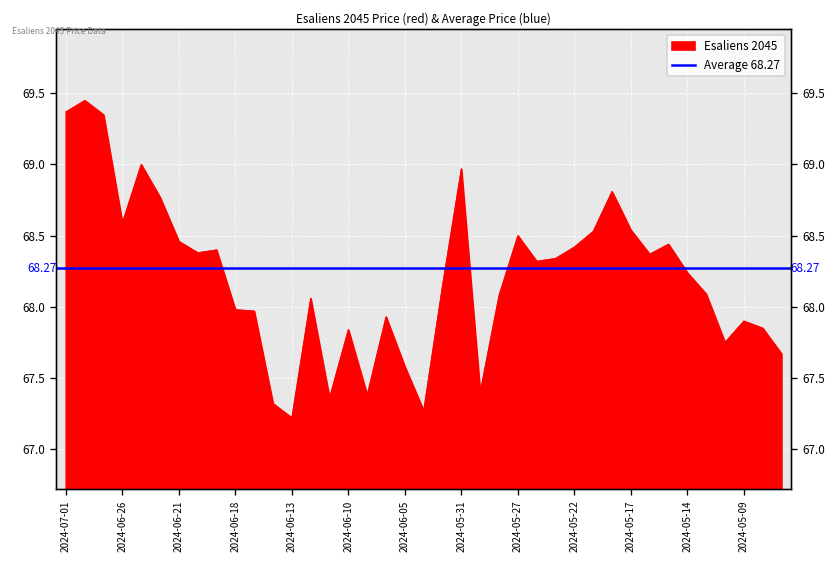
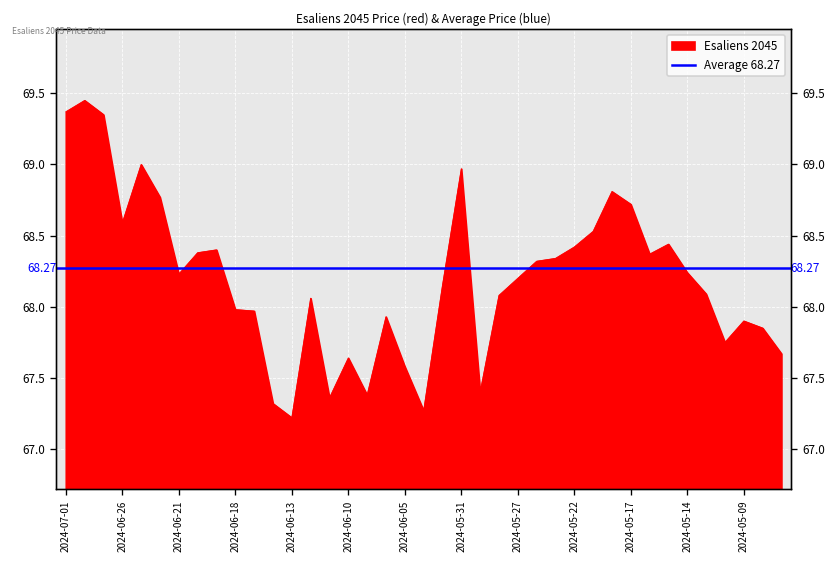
2024-06-21: 68.46 -> 68.23
2024-06-10: 67.84 -> 67.64
2024-05-27: 68.5 -> 68.2
2024-05-17: 68.54 -> 68.72
